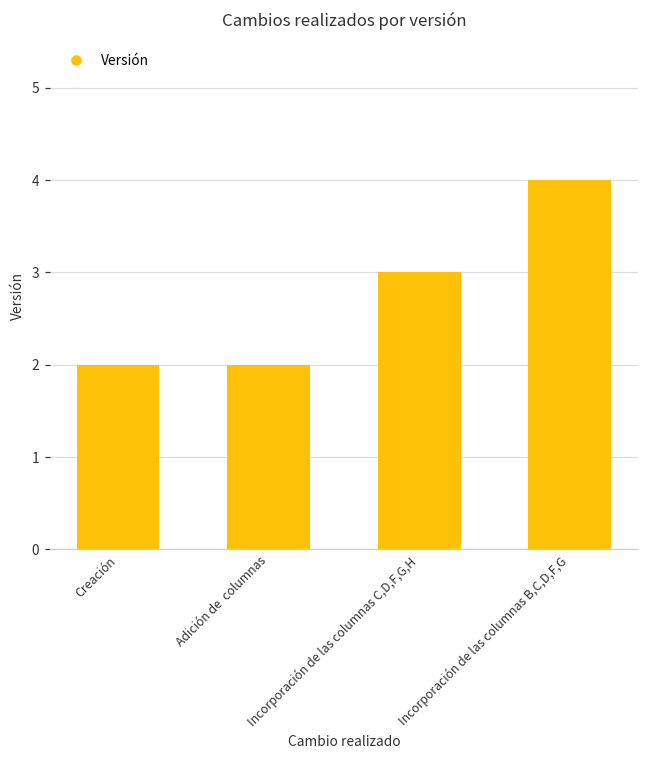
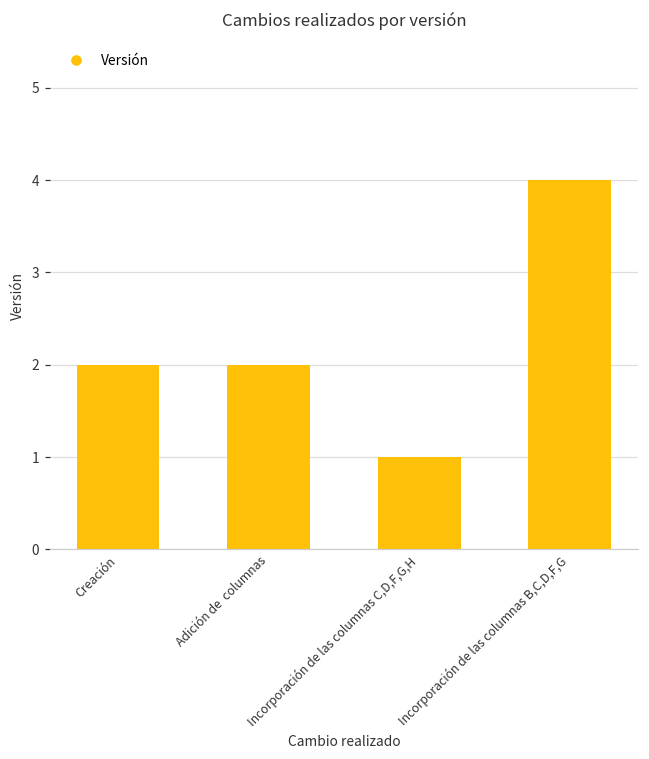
Incorporación de las columnas C,D,F,G,H: 3 -> 1
